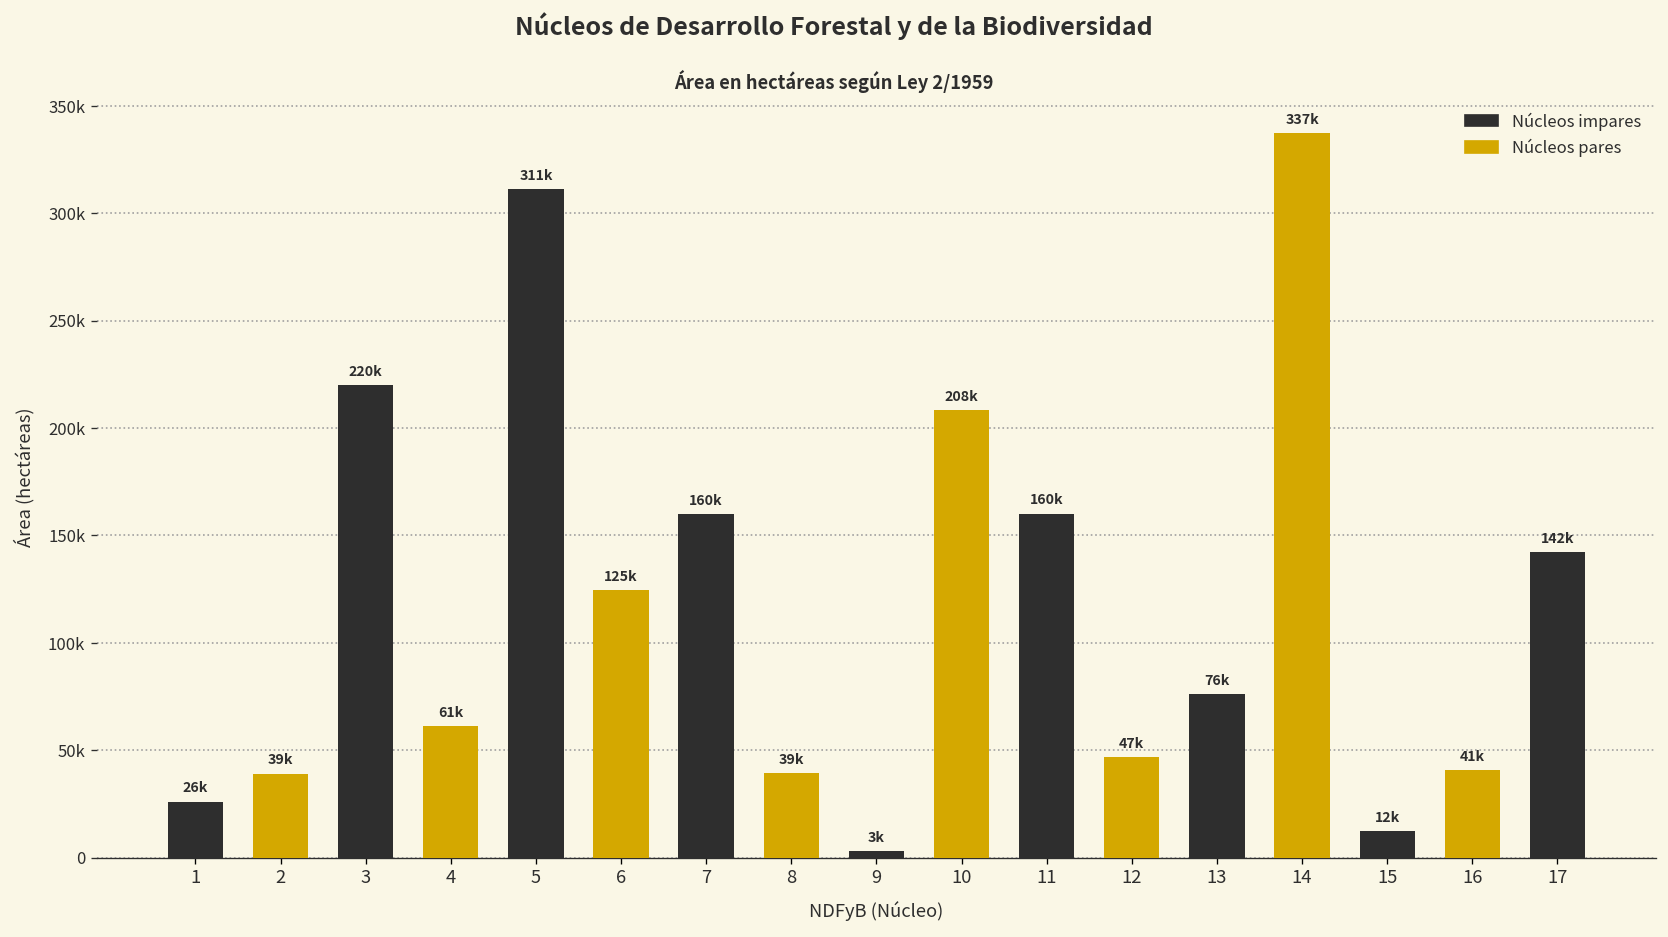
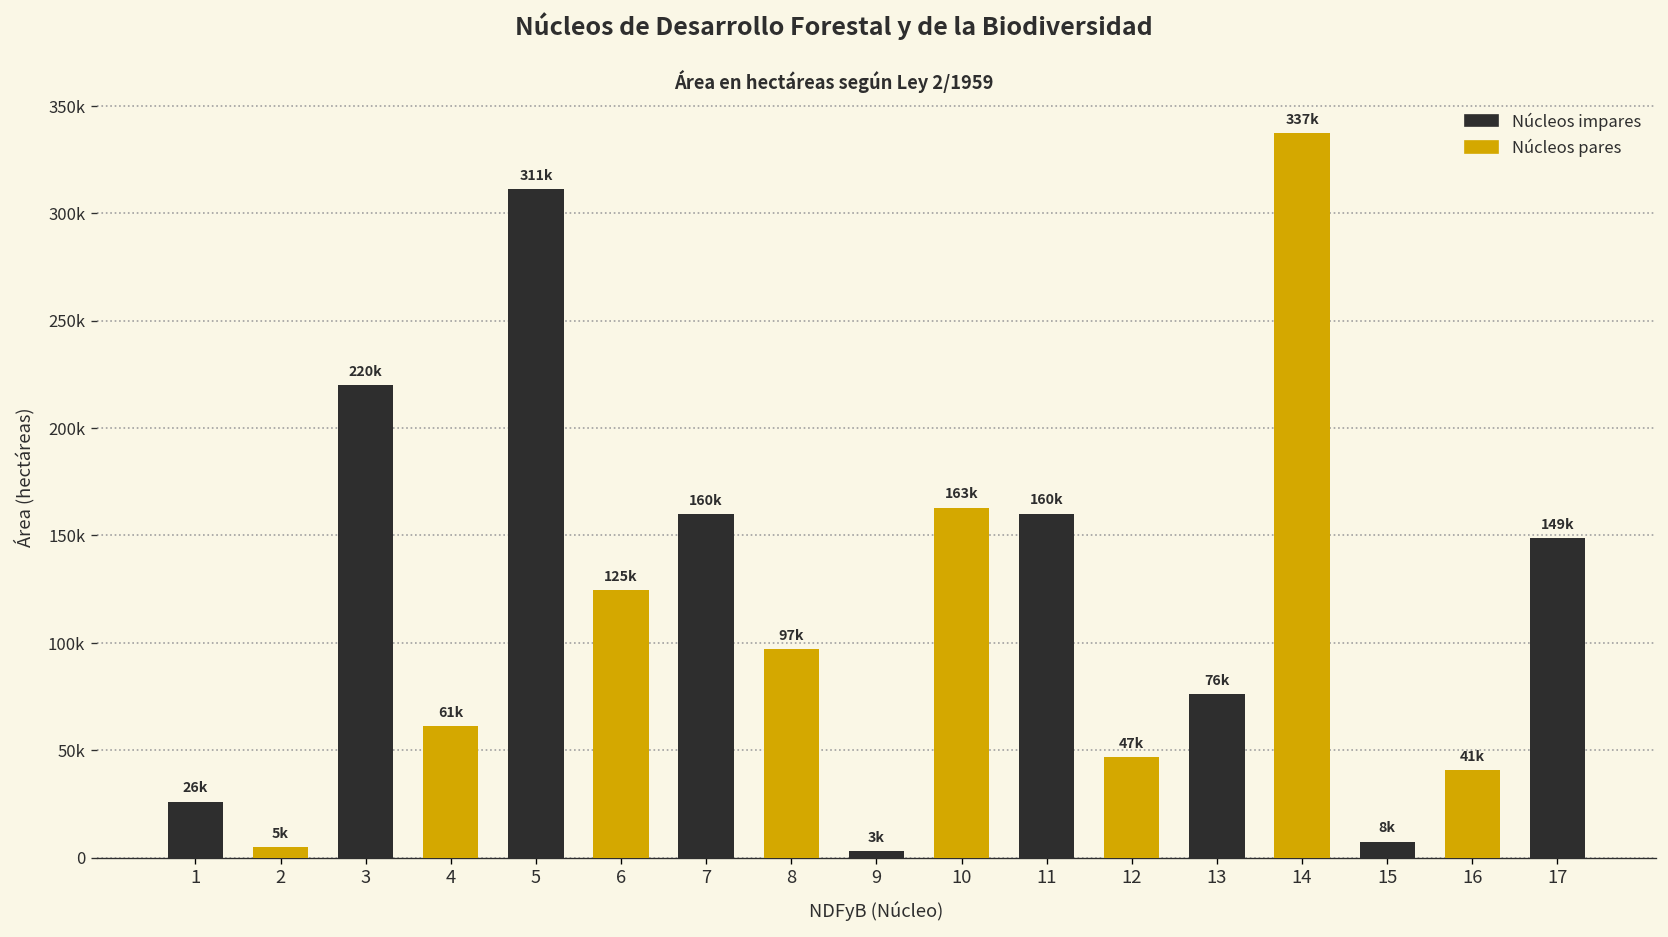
2: 39k -> 5k
8: 39k -> 97k
10: 208k -> 163k
15: 12k -> 8k
17: 142k -> 149k
